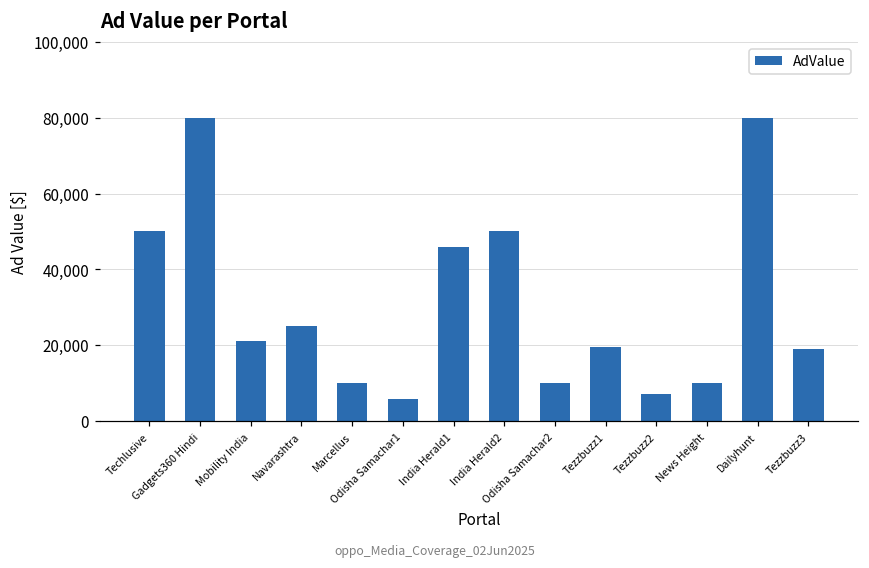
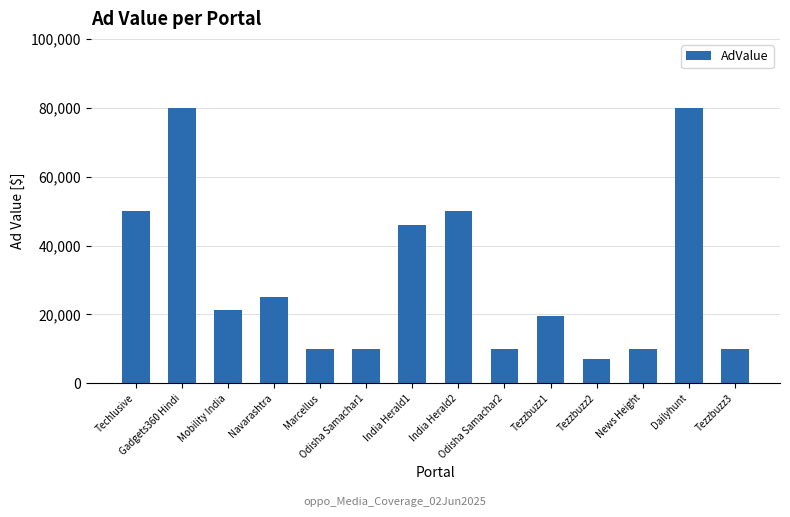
Odisha Samachar1: 6,000 -> 10,000
Tezzbuzz3: 19,000 -> 10,000
